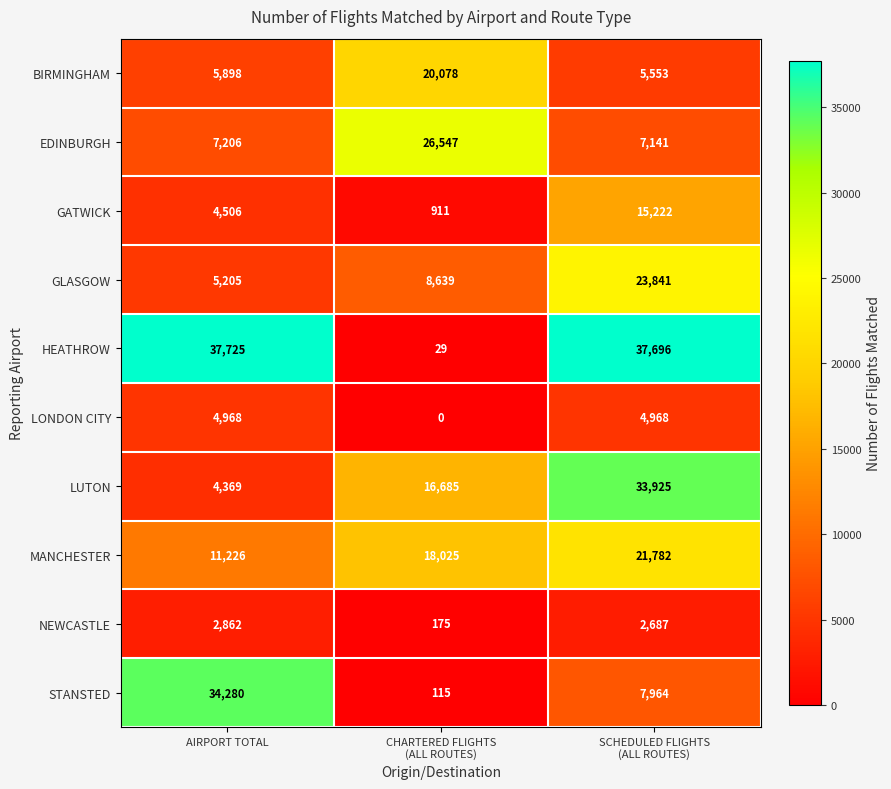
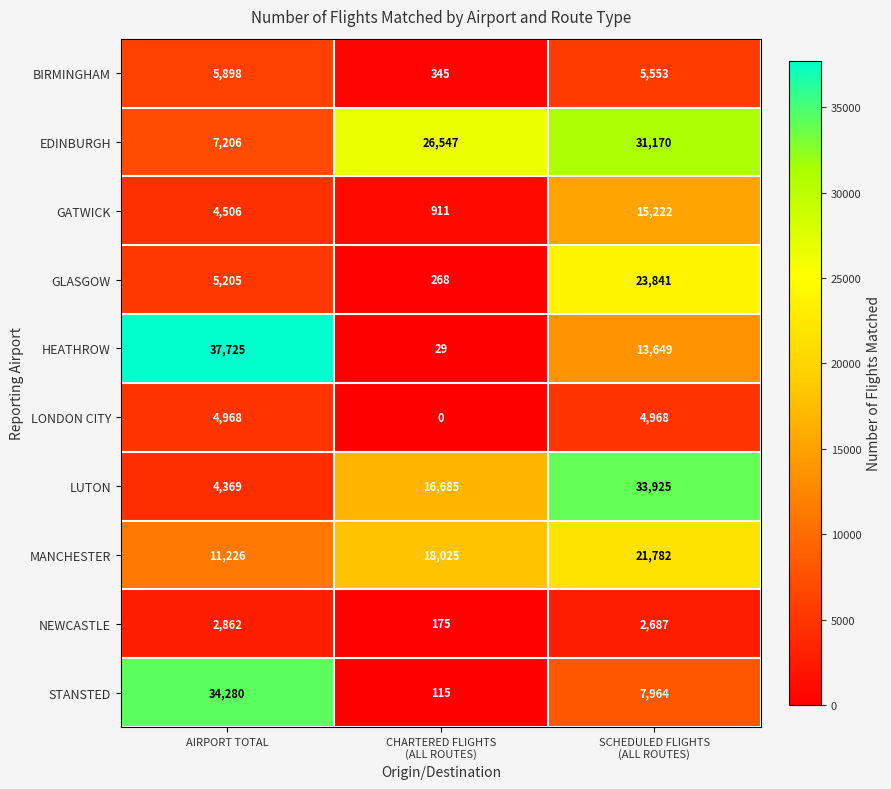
BIRMINGHAM, CHARTERED FLIGHTS (ALL ROUTES): 20,078 -> 345
EDINBURGH, SCHEDULED FLIGHTS (ALL ROUTES): 7,141 -> 31,170
GLASGOW, CHARTERED FLIGHTS (ALL ROUTES): 8,639 -> 268
HEATHROW, SCHEDULED FLIGHTS (ALL ROUTES): 37,696 -> 13,649
